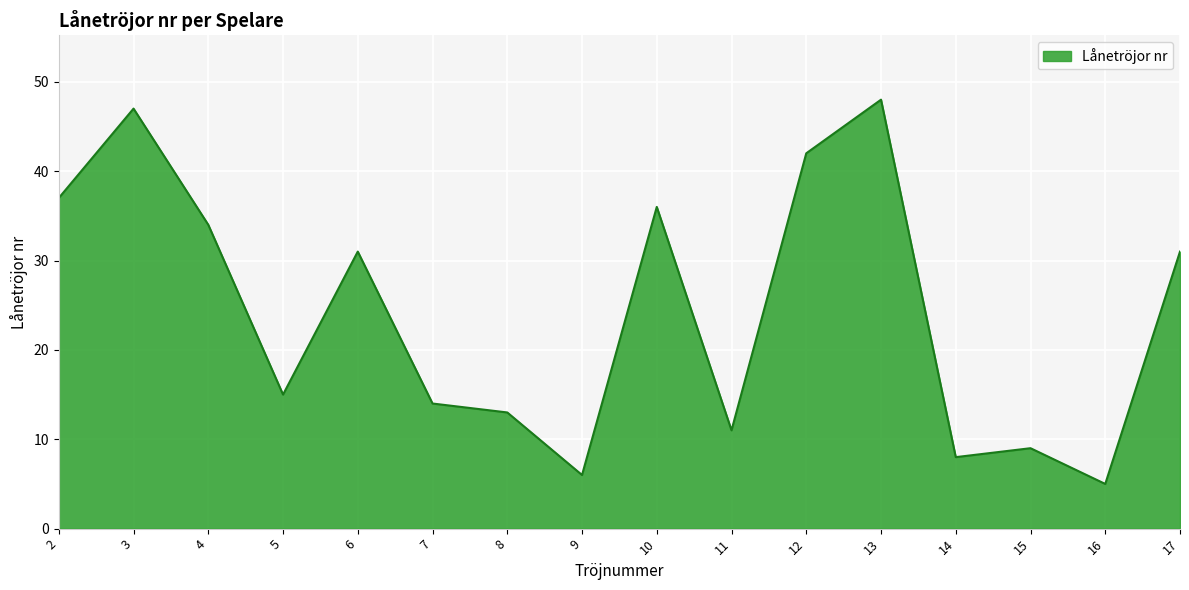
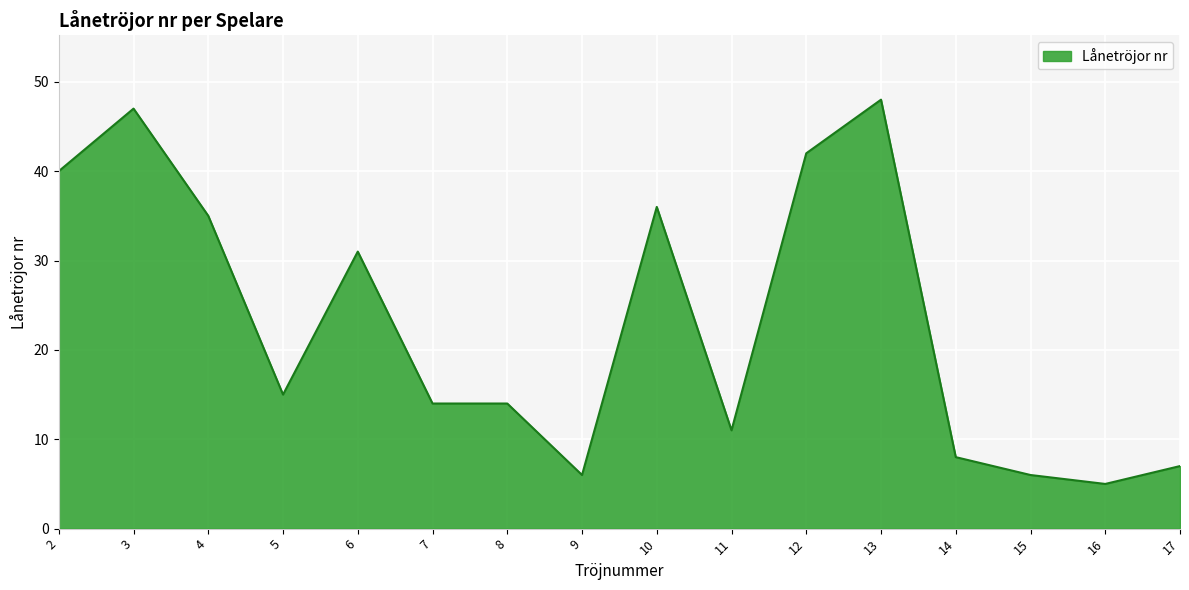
2: 37 -> 40
4: 34 -> 35
8: 13 -> 14
15: 9 -> 6
17: 31 -> 7
